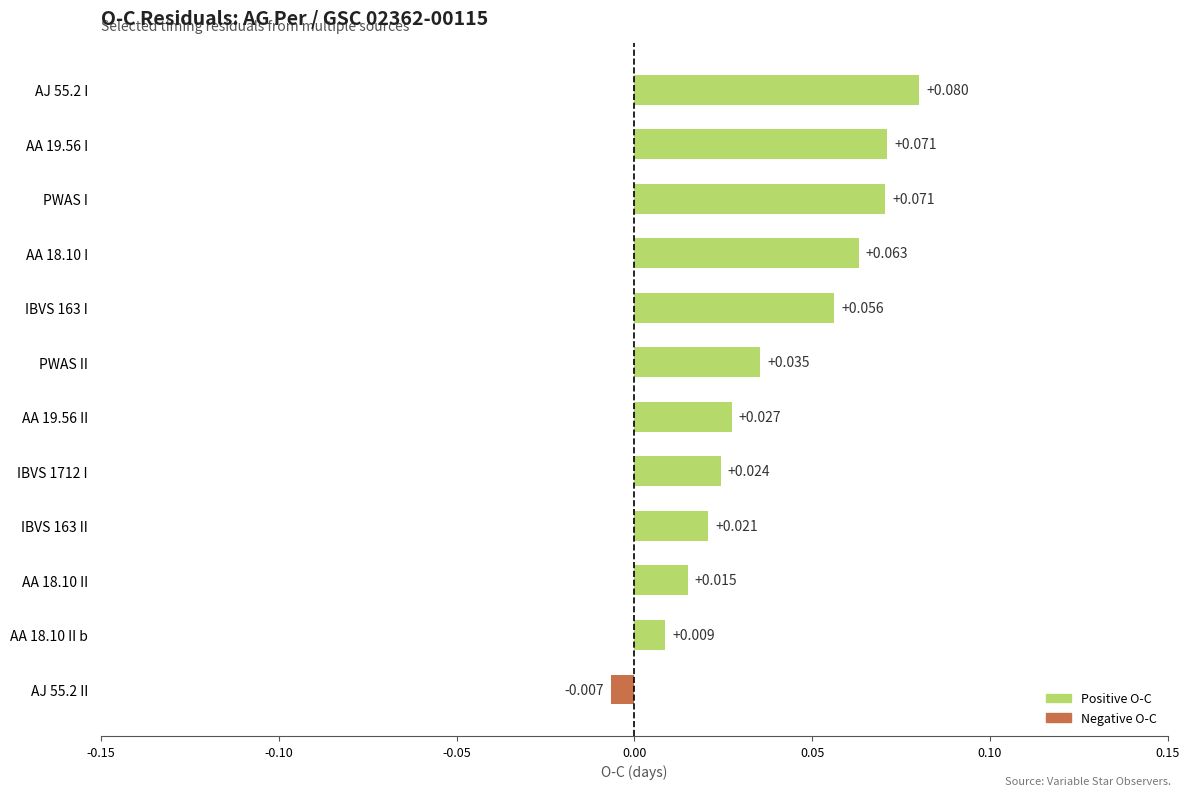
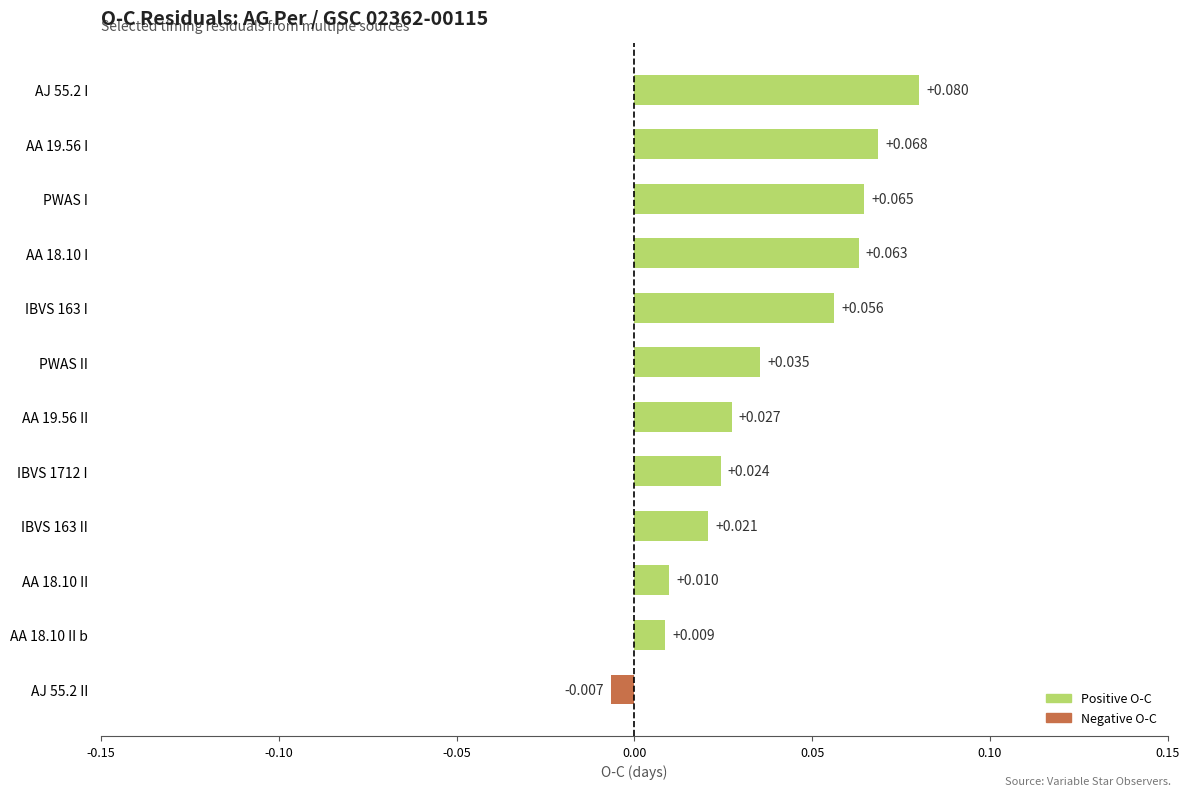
AA 19.56 I: +0.071 -> +0.068
PWAS I: +0.071 -> +0.065
AA 18.10 II: +0.015 -> +0.010
